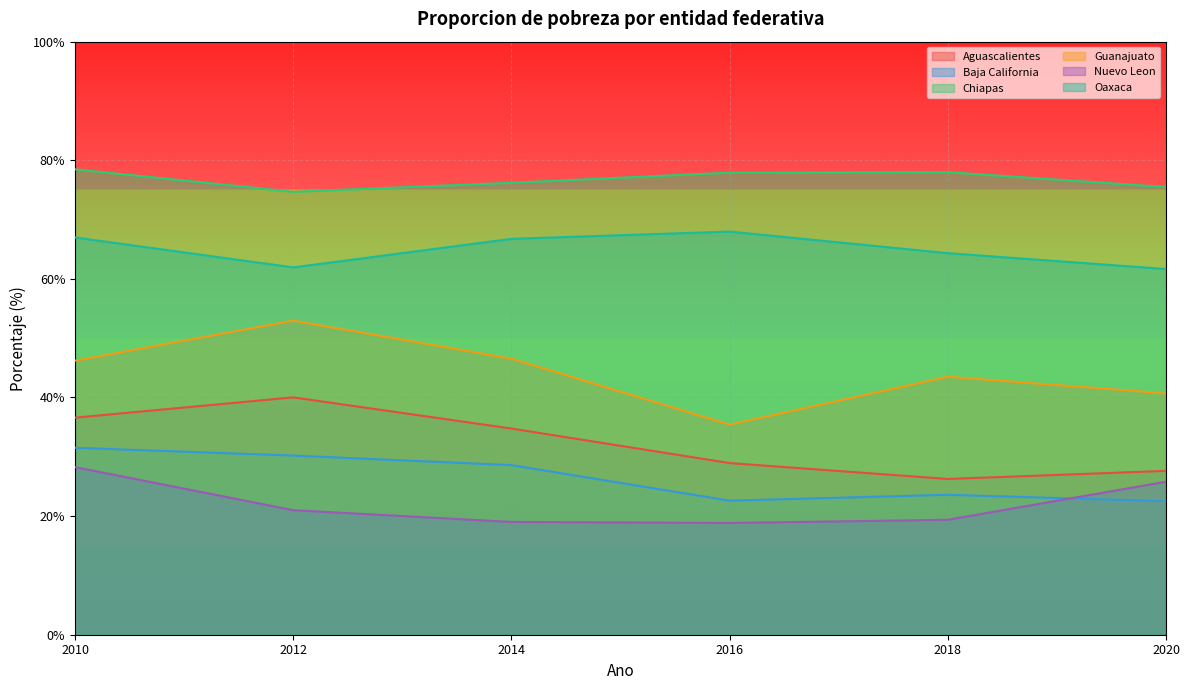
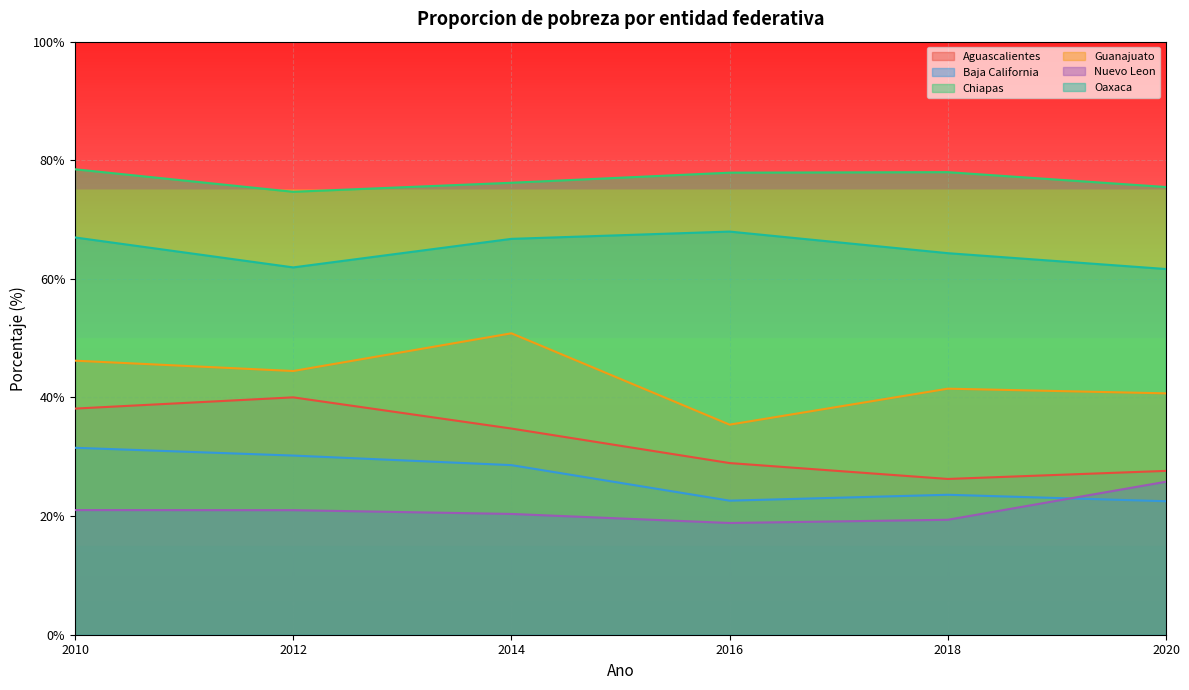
Aguascalientes, 2010: 37% -> 38%
Nuevo Leon, 2010: 28% -> 21%
Guanajuato, 2012: 53% -> 44%
Guanajuato, 2014: 47% -> 51%
Nuevo Leon, 2014: 19% -> 20%
Guanajuato, 2018: 44% -> 41%
